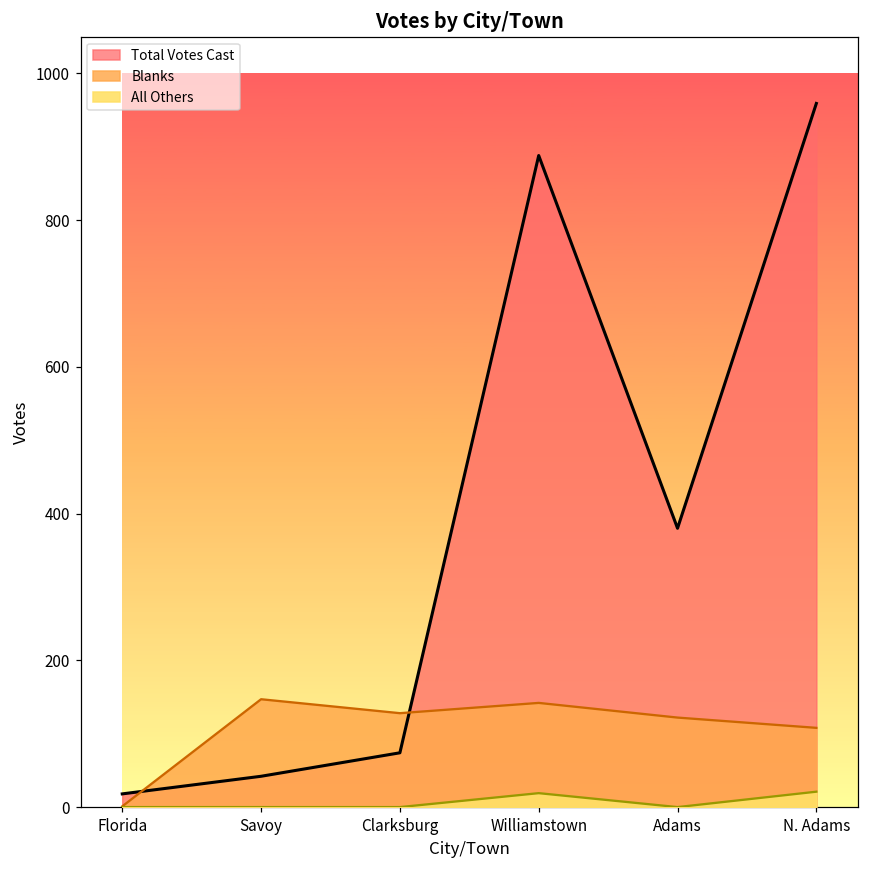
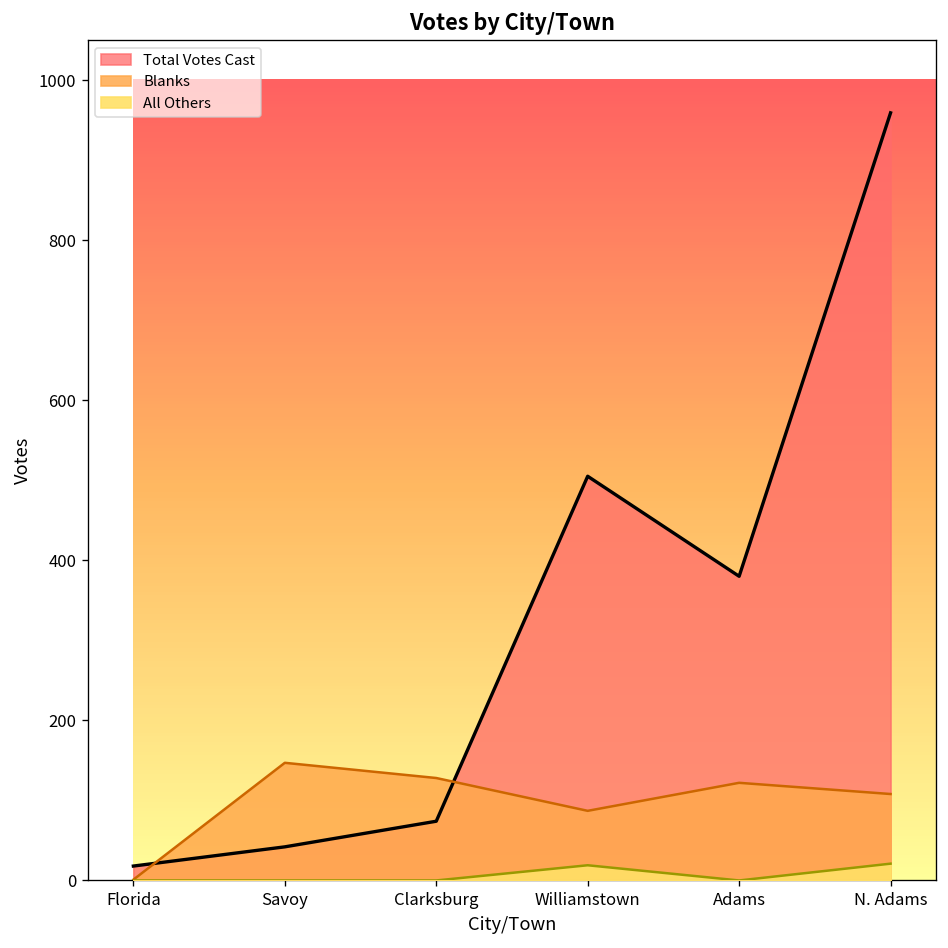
Total Votes Cast, Williamstown: 890 -> 510
Blanks, Williamstown: 140 -> 90
